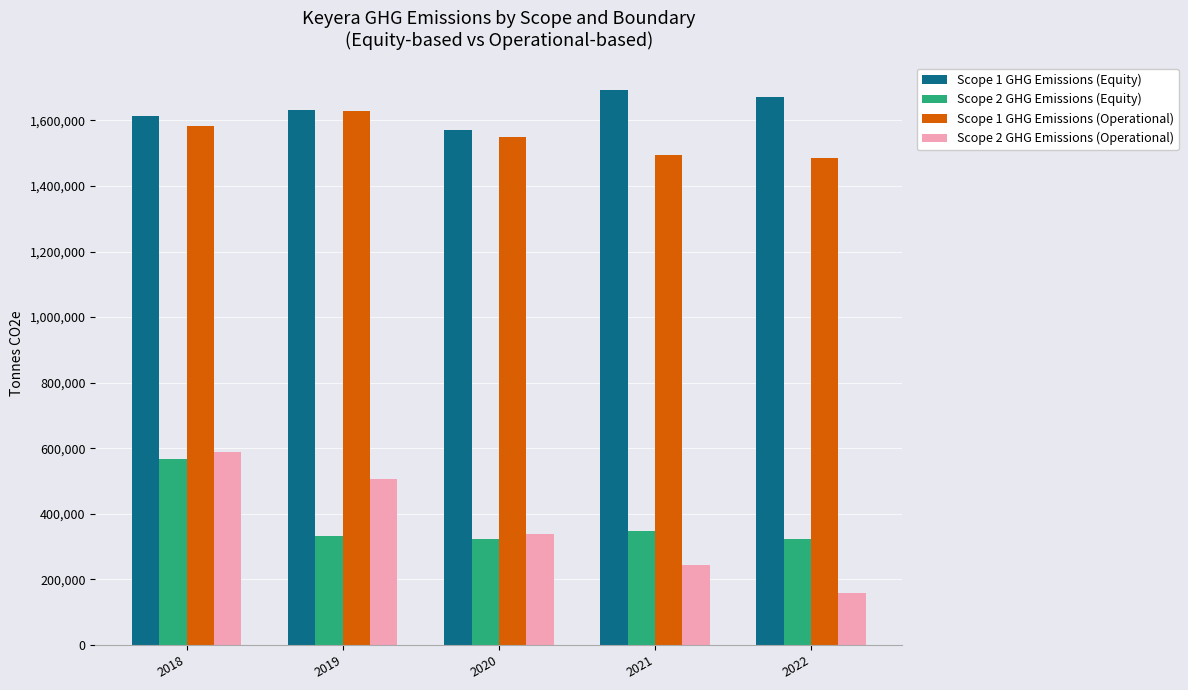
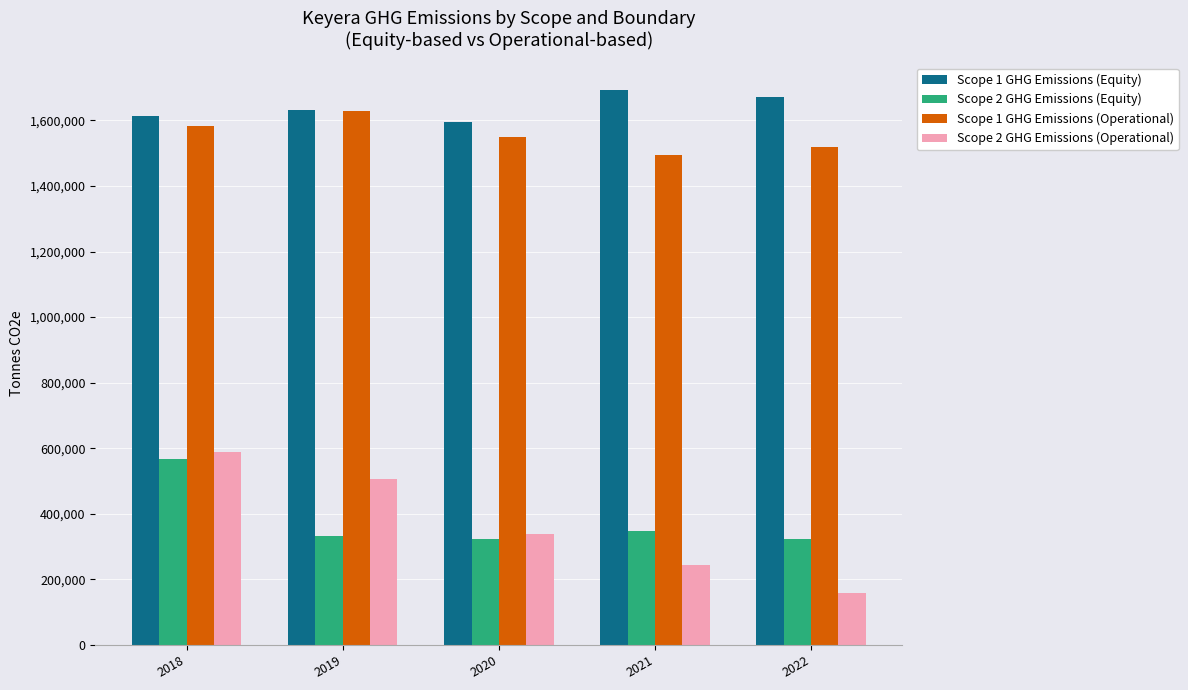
Scope 1 GHG Emissions (Equity), 2020: 1,570,000 -> 1,600,000
Scope 1 GHG Emissions (Operational), 2022: 1,490,000 -> 1,520,000
